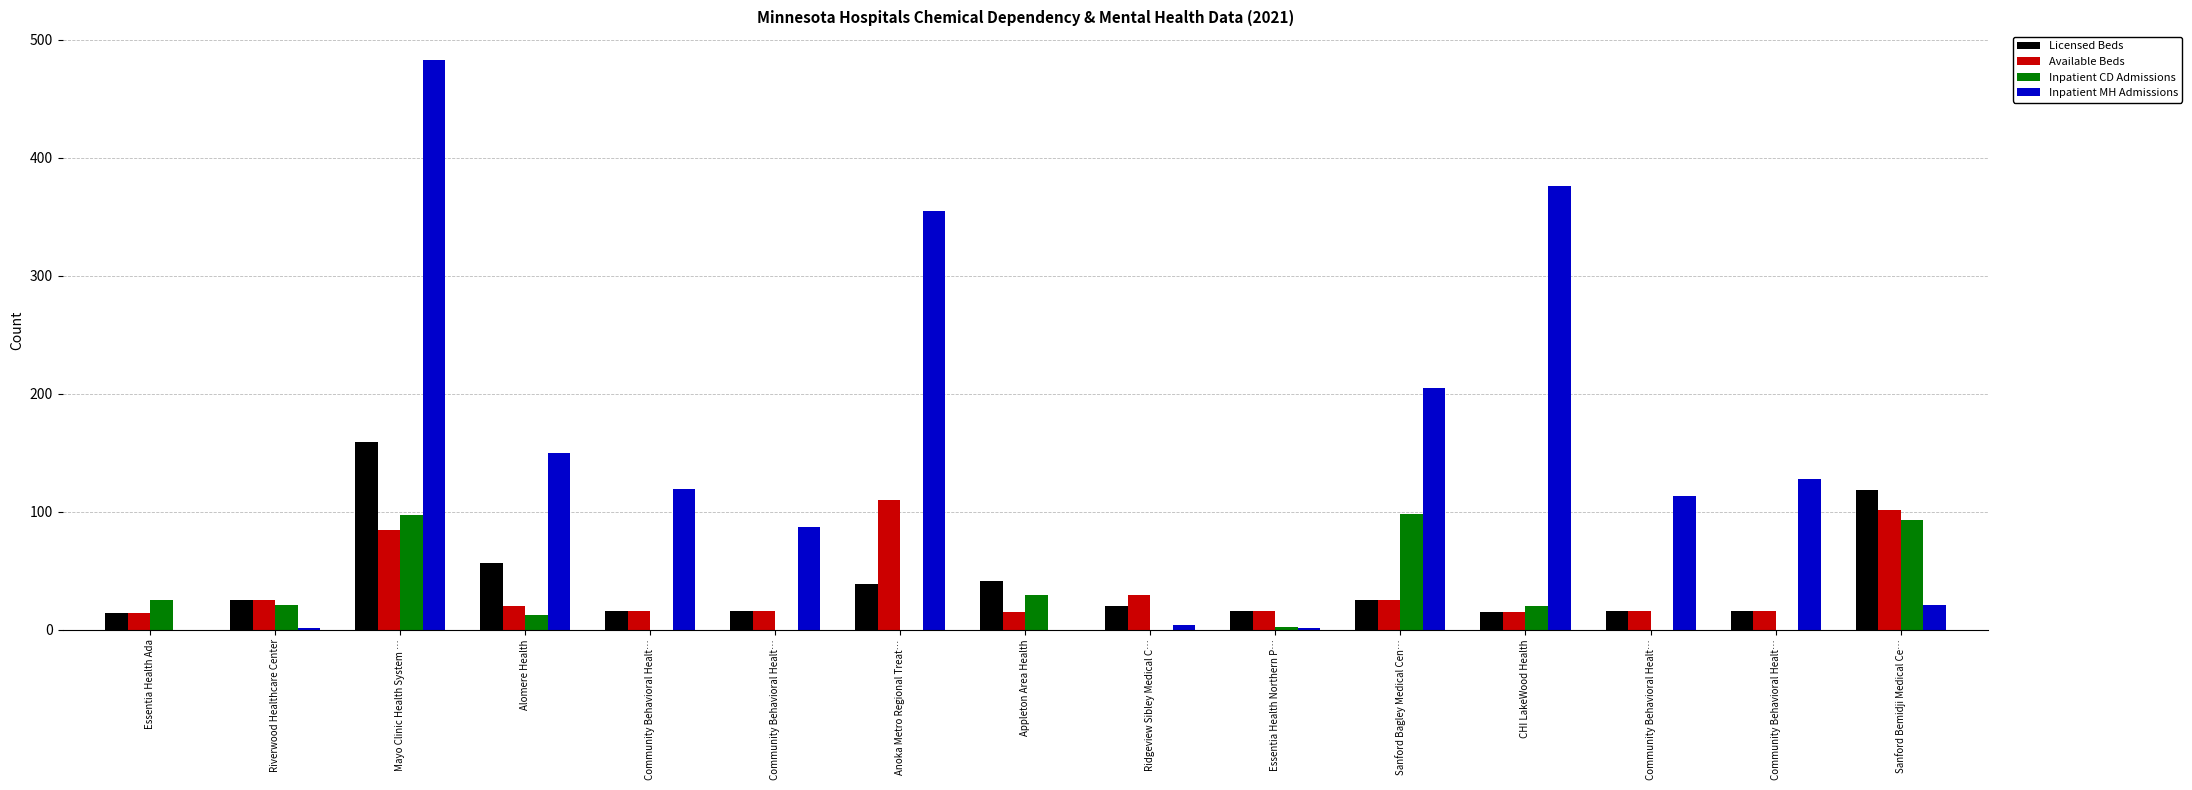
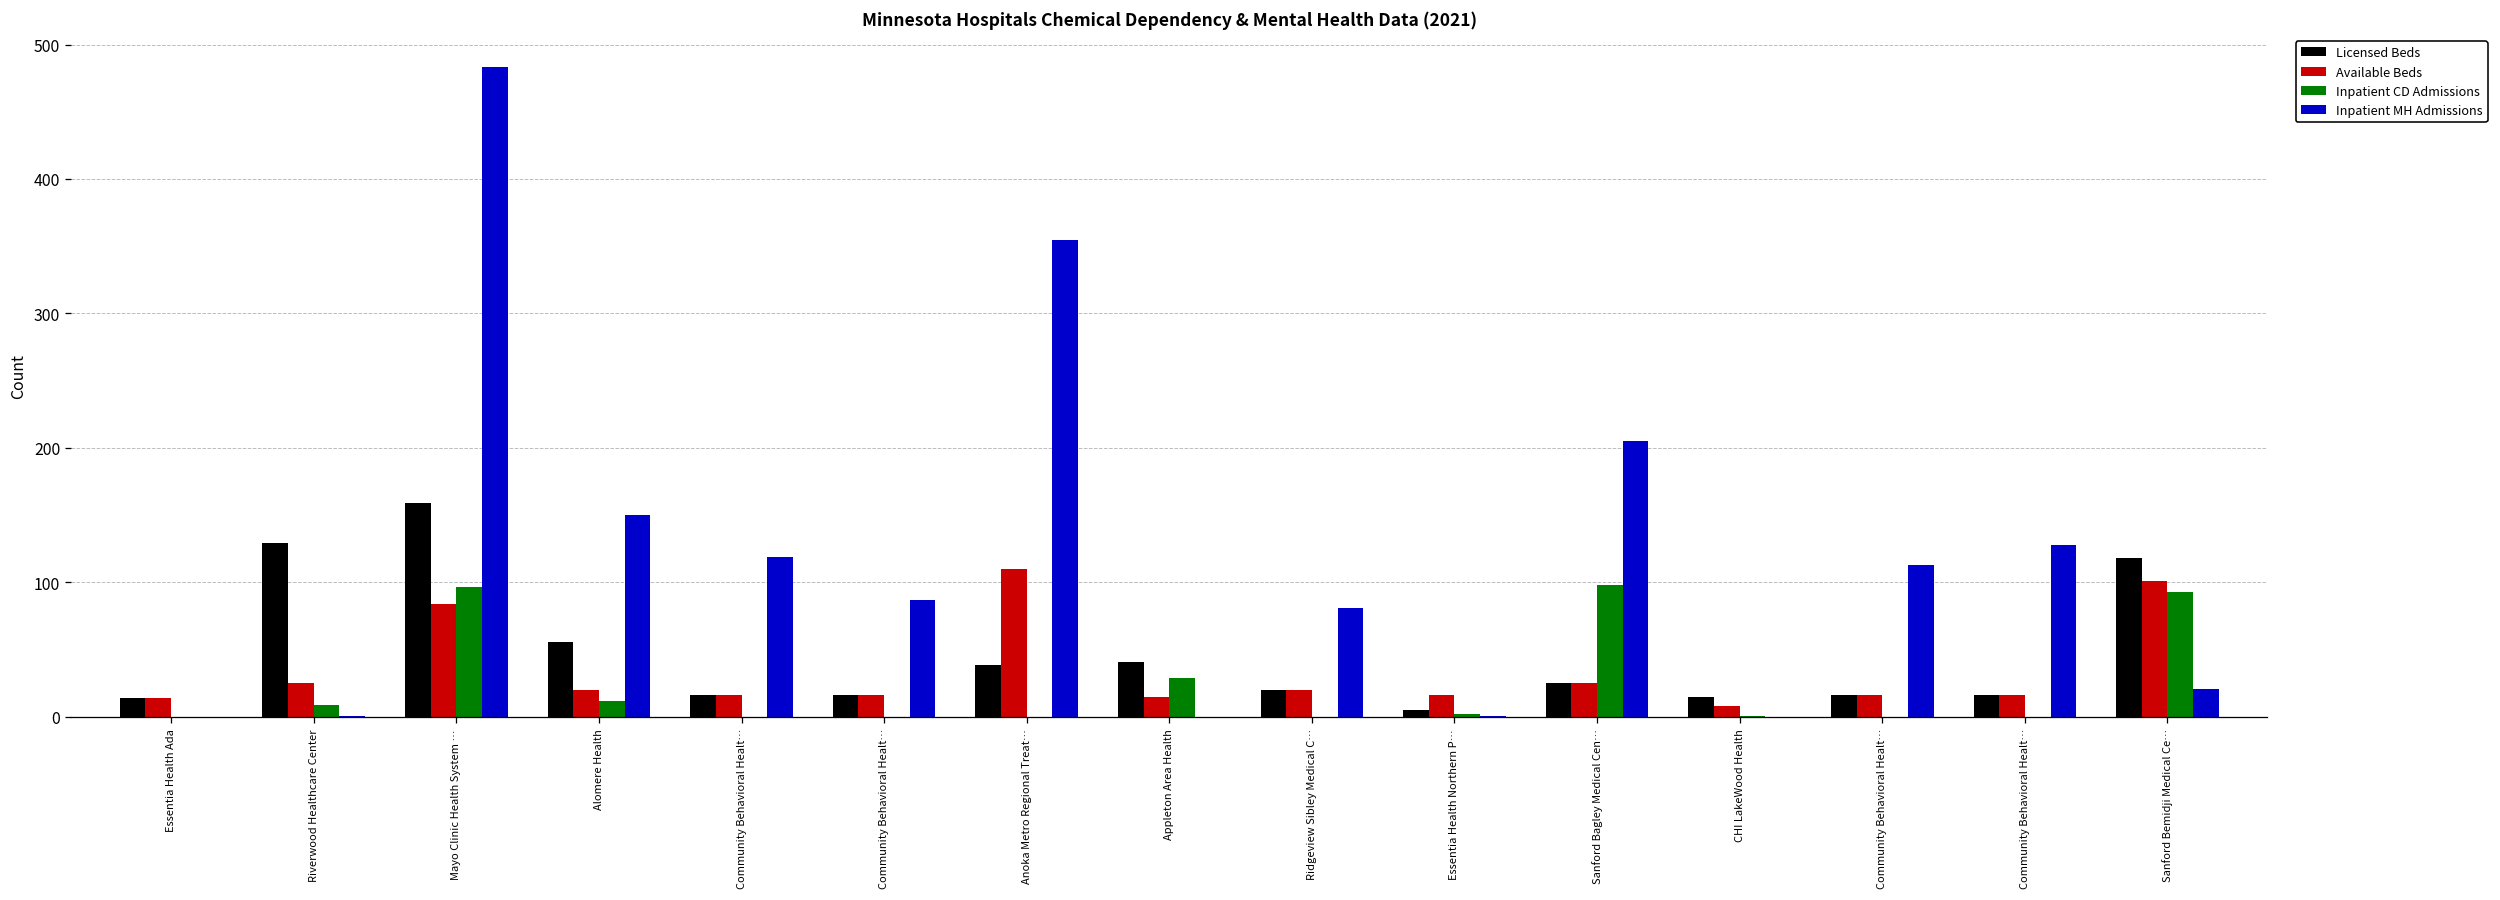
Inpatient CD Admissions, Essentia Health Ada: 25 -> 0
Licensed Beds, Riverwood Healthcare Center: 25 -> 129
Inpatient CD Admissions, Riverwood Healthcare Center: 21 -> 9
Available Beds, Ridgeview Sibley Medical C…: 29 -> 20
Inpatient MH Admissions, Ridgeview Sibley Medical C…: 4 -> 81
Licensed Beds, Essentia Health Northern P…: 16 -> 5
Available Beds, CHI LakeWood Health: 15 -> 8
Inpatient CD Admissions, CHI LakeWood Health: 20 -> 1
Inpatient MH Admissions, CHI LakeWood Health: 376 -> 0
